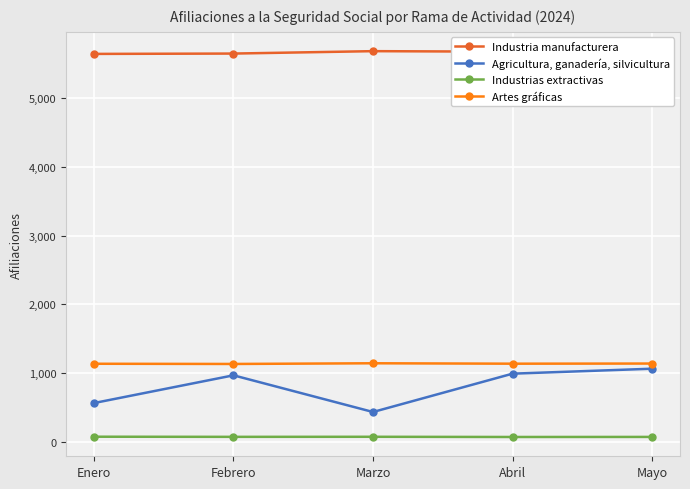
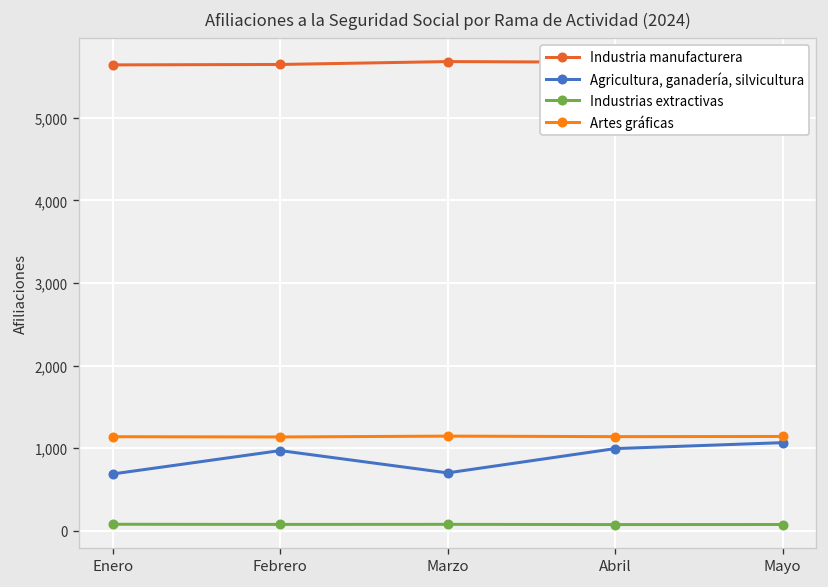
Agricultura, ganadería, silvicultura, Enero: 600 -> 700
Agricultura, ganadería, silvicultura, Marzo: 400 -> 700
